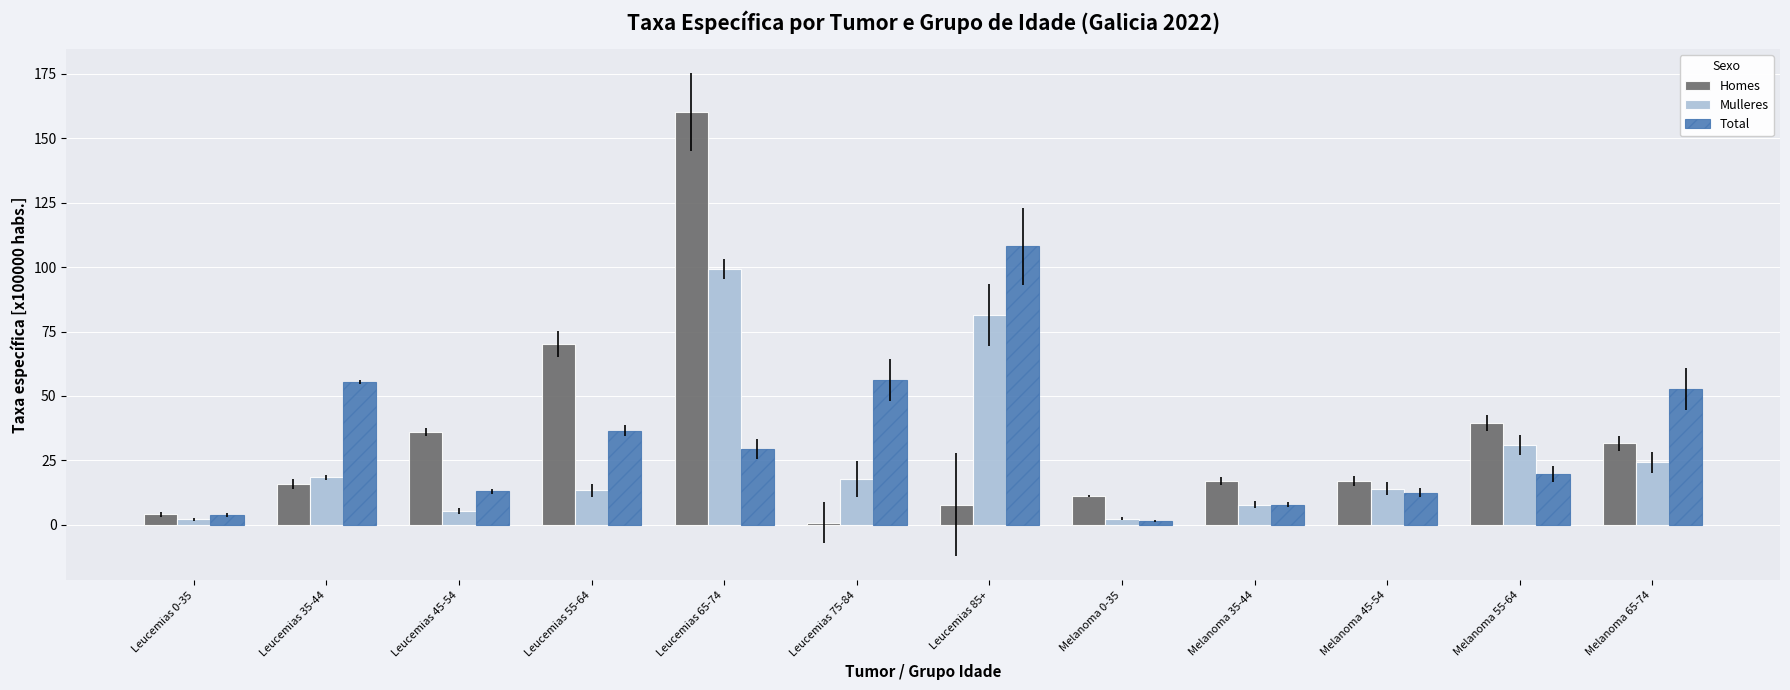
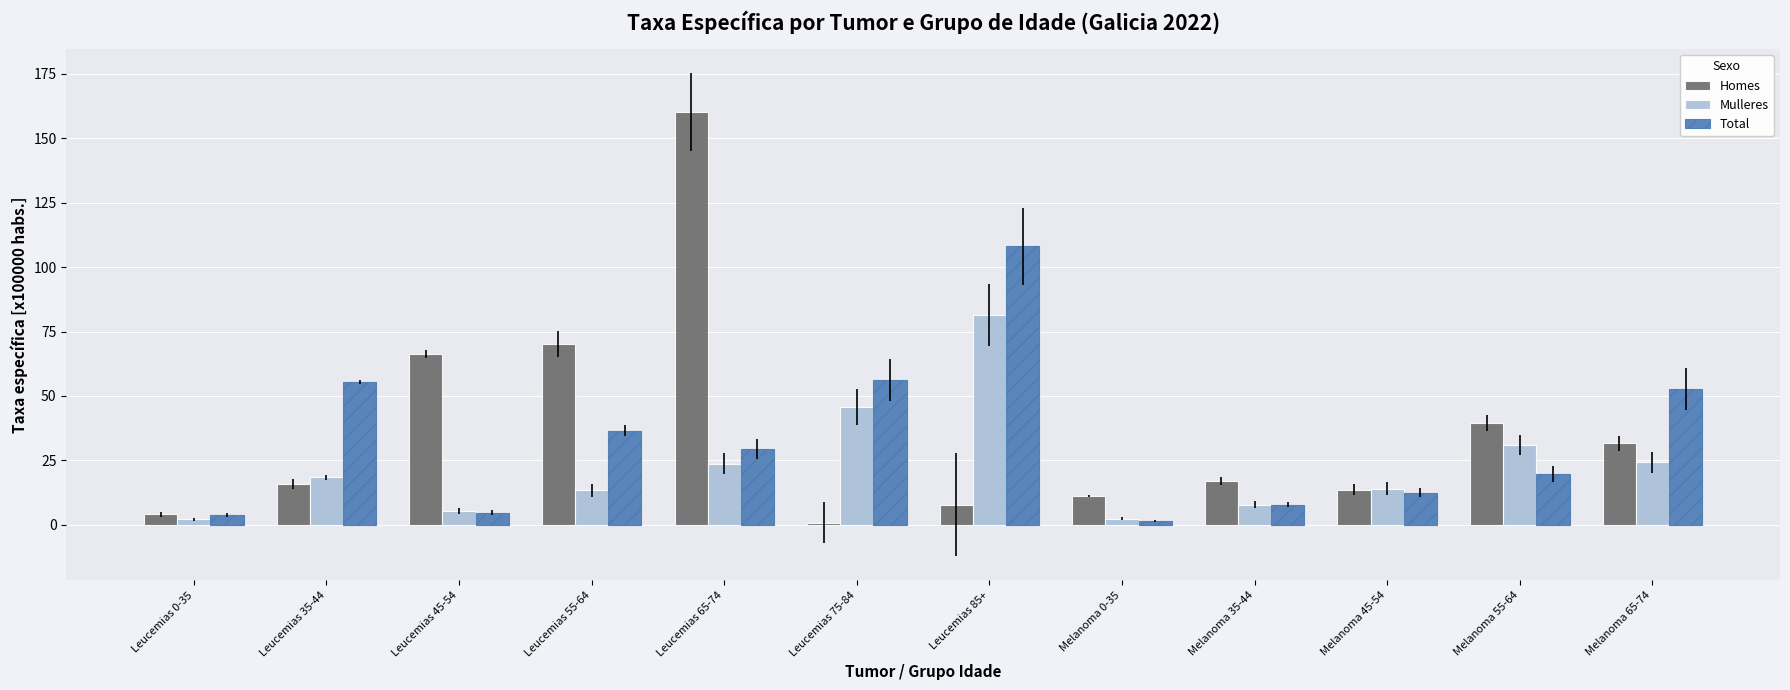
Homes, Leucemias 45-54: 36 -> 66
Total, Leucemias 45-54: 13 -> 5
Mulleres, Leucemias 65-74: 99 -> 24
Mulleres, Leucemias 75-84: 18 -> 46
Homes, Melanoma 45-54: 17 -> 14
